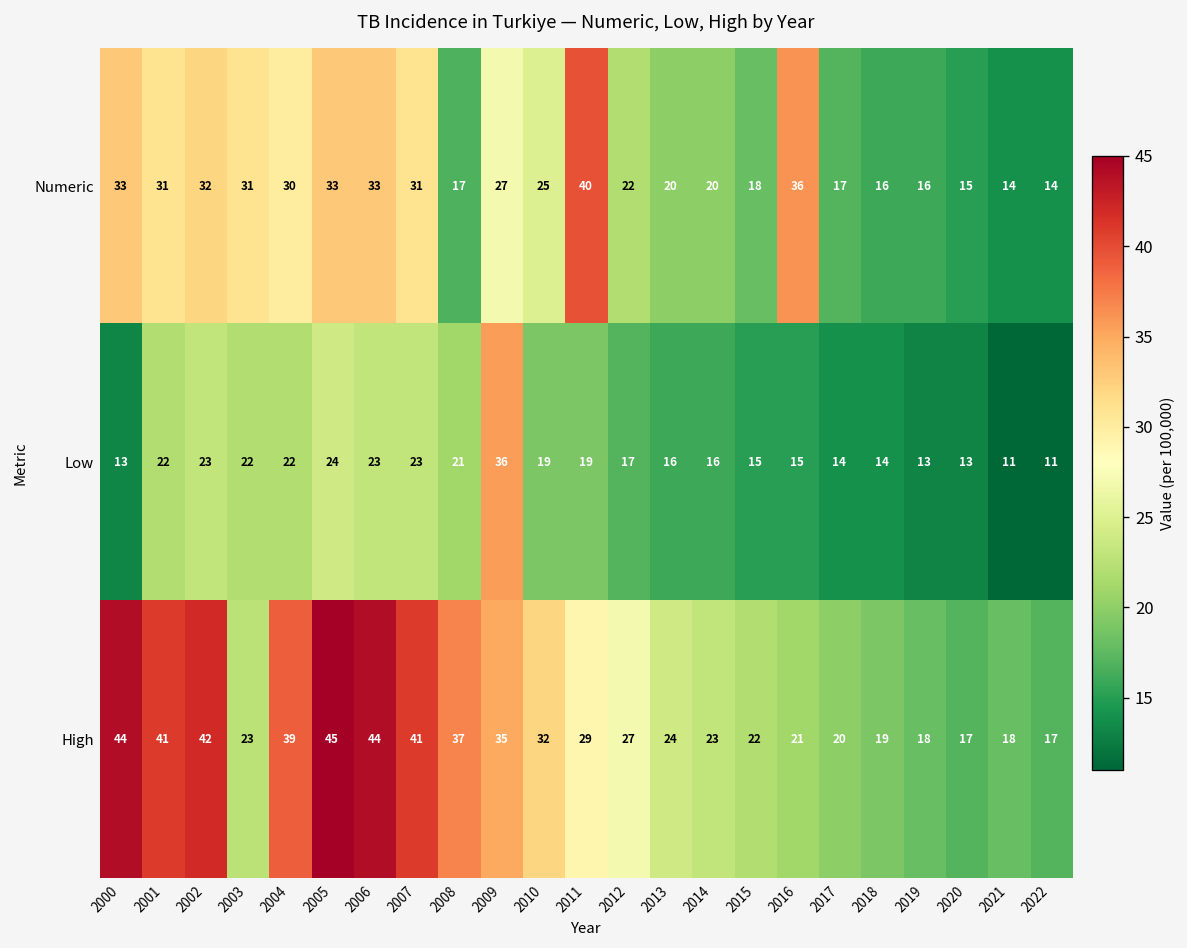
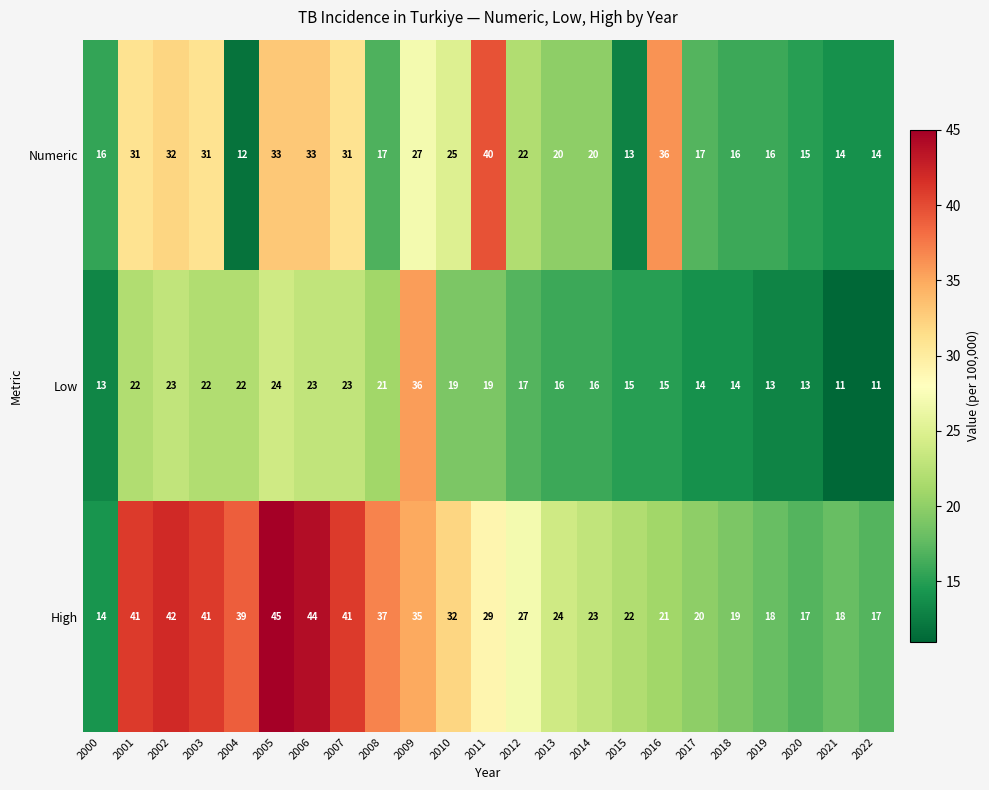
Numeric, 2000: 33 -> 16
Numeric, 2004: 30 -> 12
Numeric, 2015: 18 -> 13
High, 2000: 44 -> 14
High, 2003: 23 -> 41
